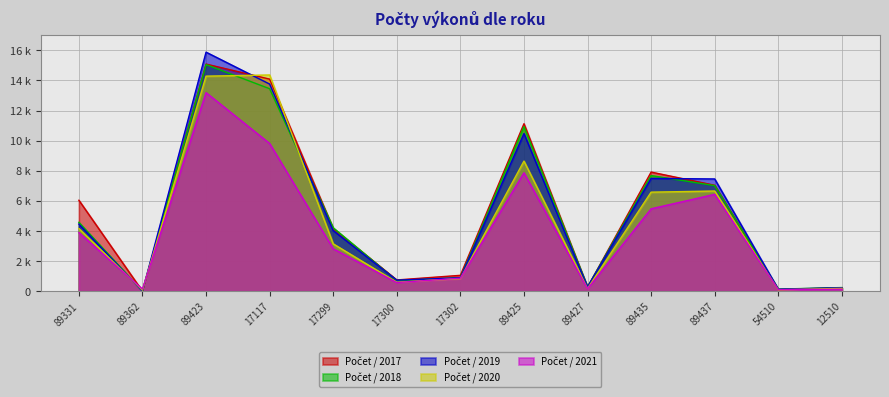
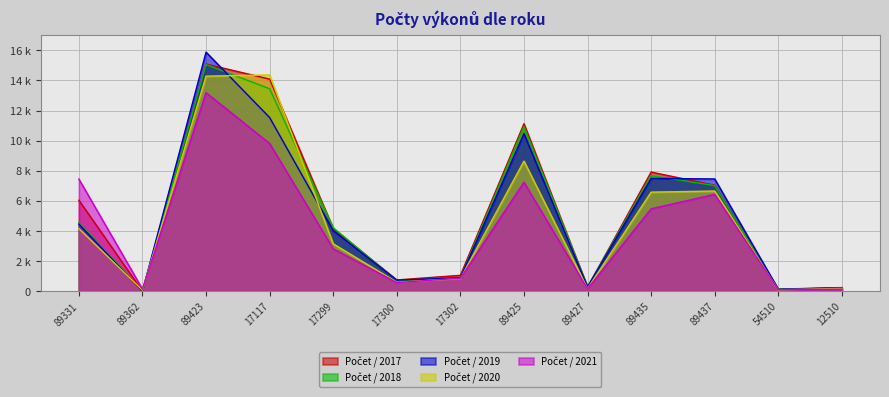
Počet / 2021, 89331: 3900 -> 7400
Počet / 2019, 17117: 13800 -> 11500
Počet / 2021, 89425: 7900 -> 7200
